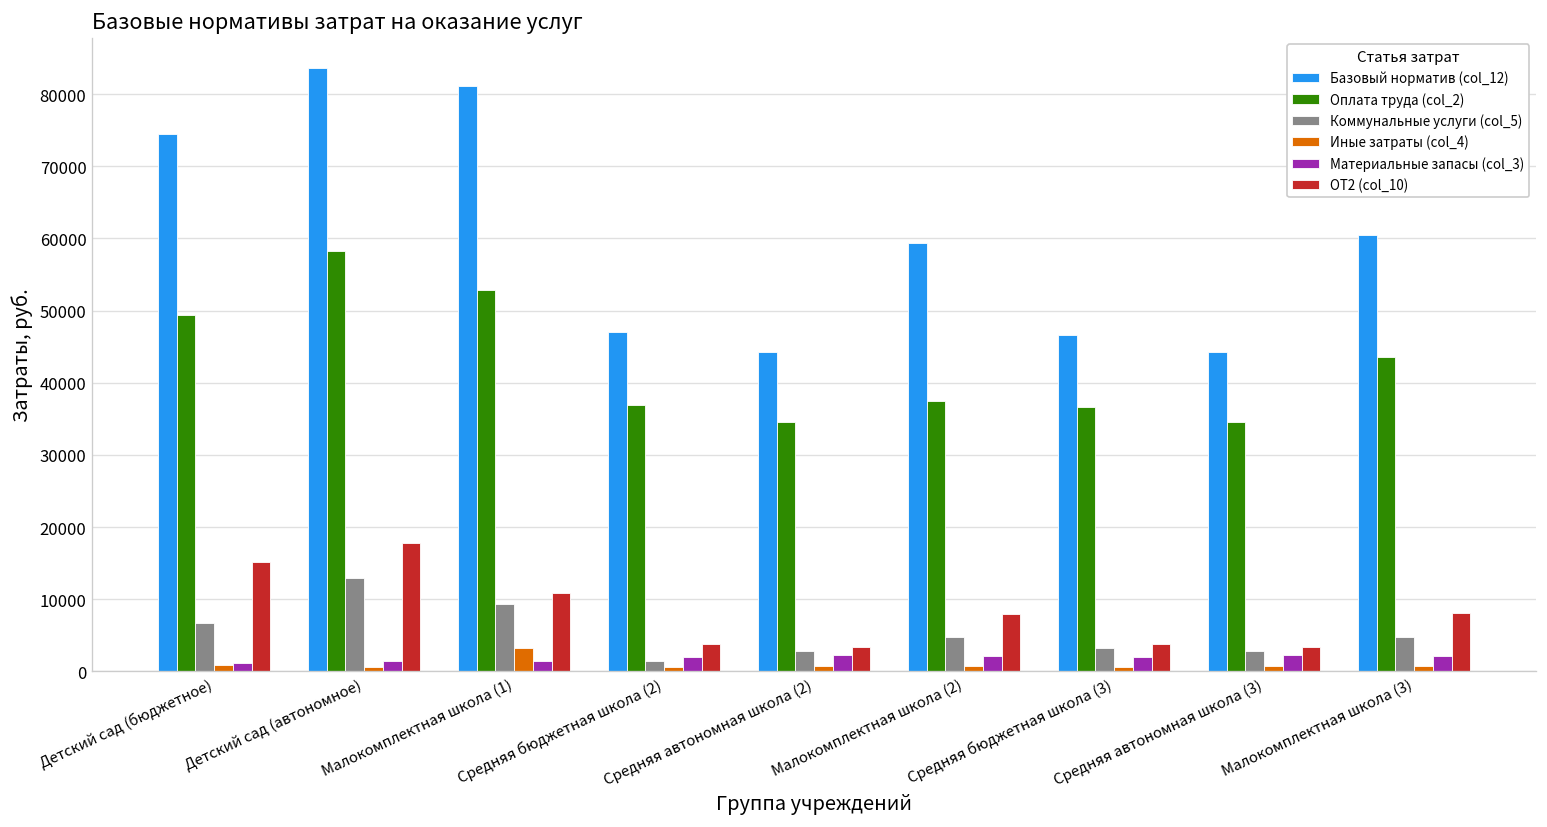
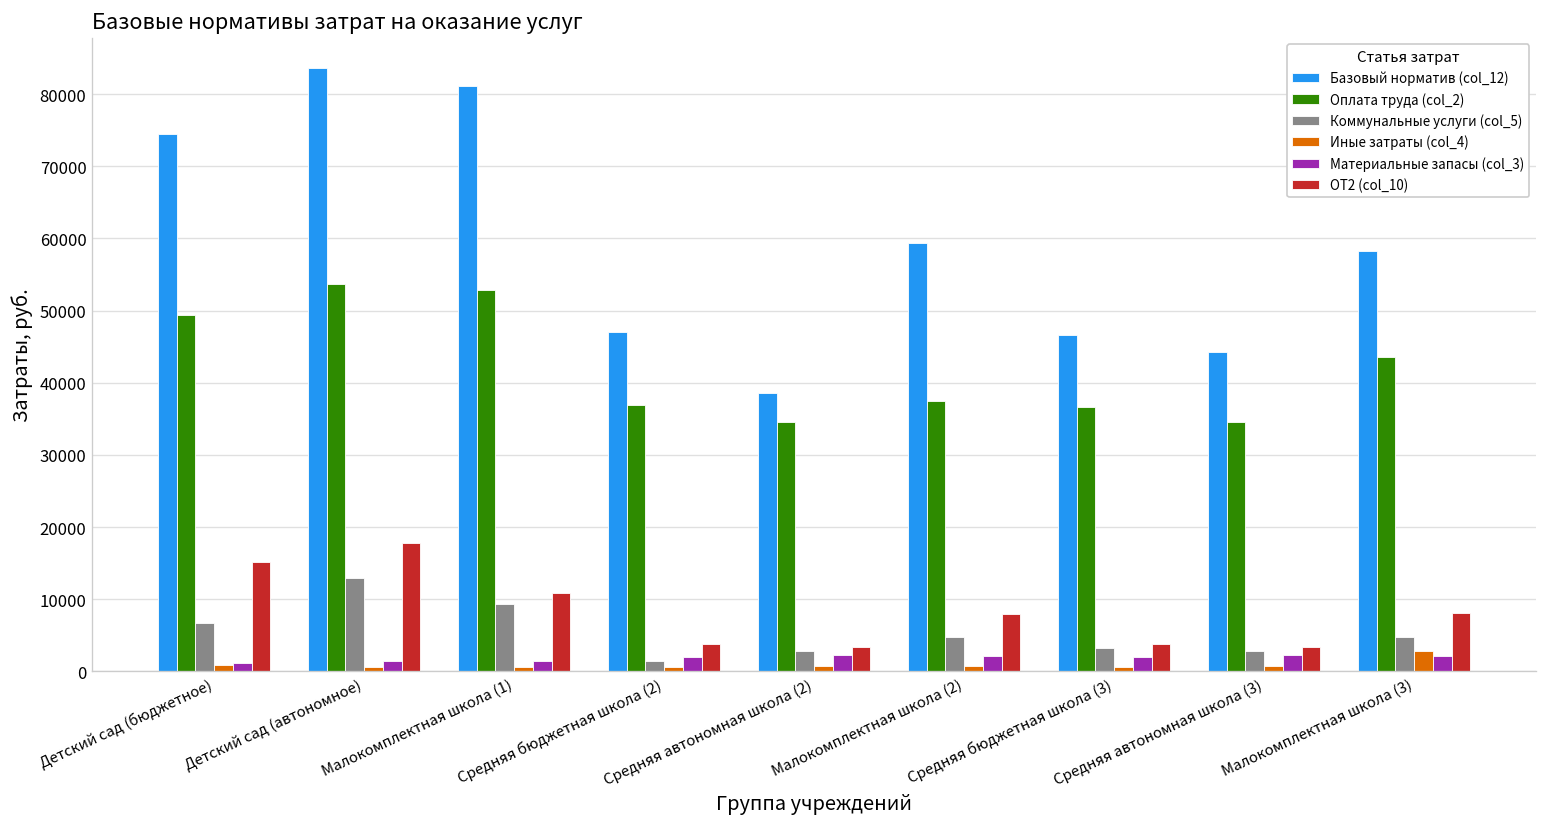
Оплата труда (col_2), Детский сад (автономное): 58000 -> 54000
Иные затраты (col_4), Малокомплектная школа (1): 3000 -> 1000
Базовый норматив (col_12), Средняя автономная школа (2): 44000 -> 39000
Базовый норматив (col_12), Малокомплектная школа (3): 60000 -> 58000
Иные затраты (col_4), Малокомплектная школа (3): 1000 -> 3000
